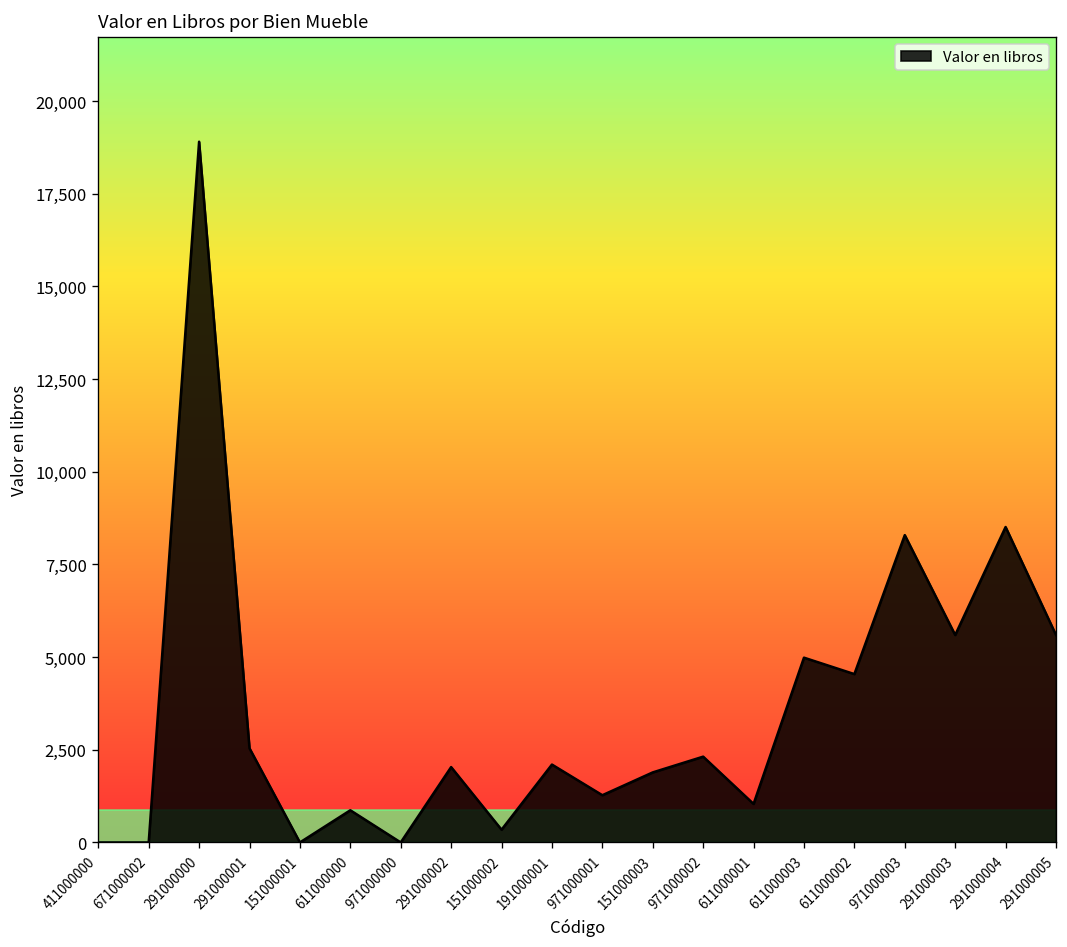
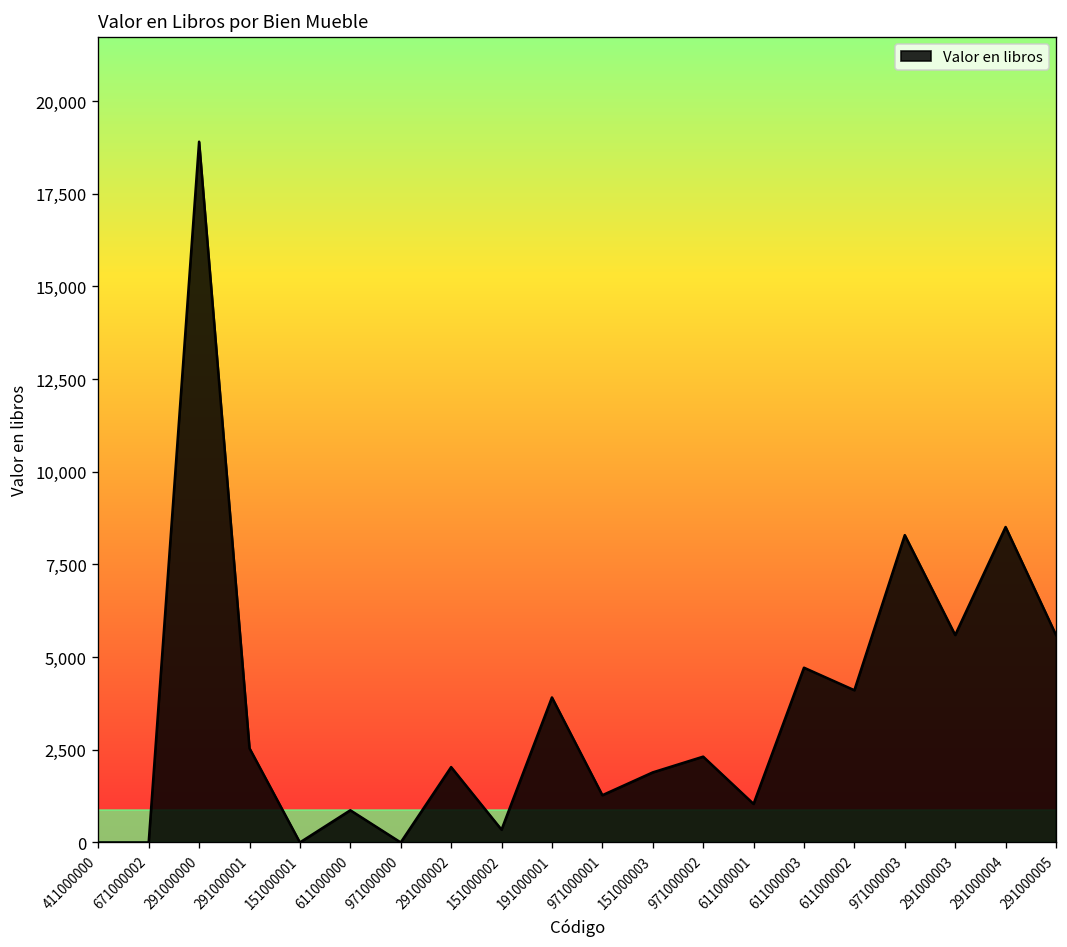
191000001: 2,100 -> 3,900
611000003: 5,000 -> 4,700
611000002: 4,500 -> 4,100
